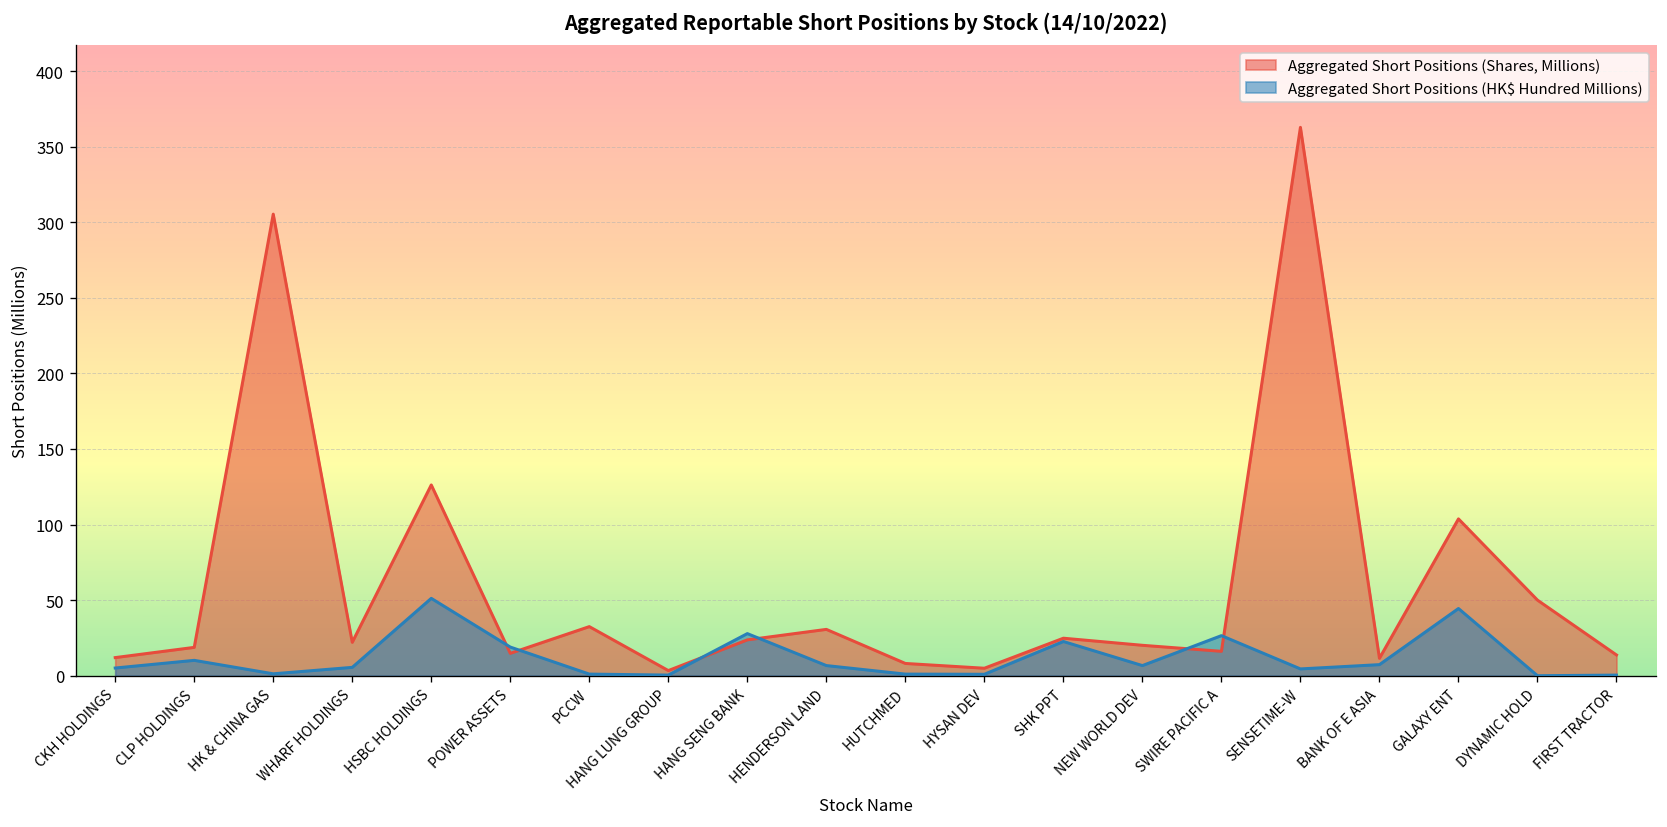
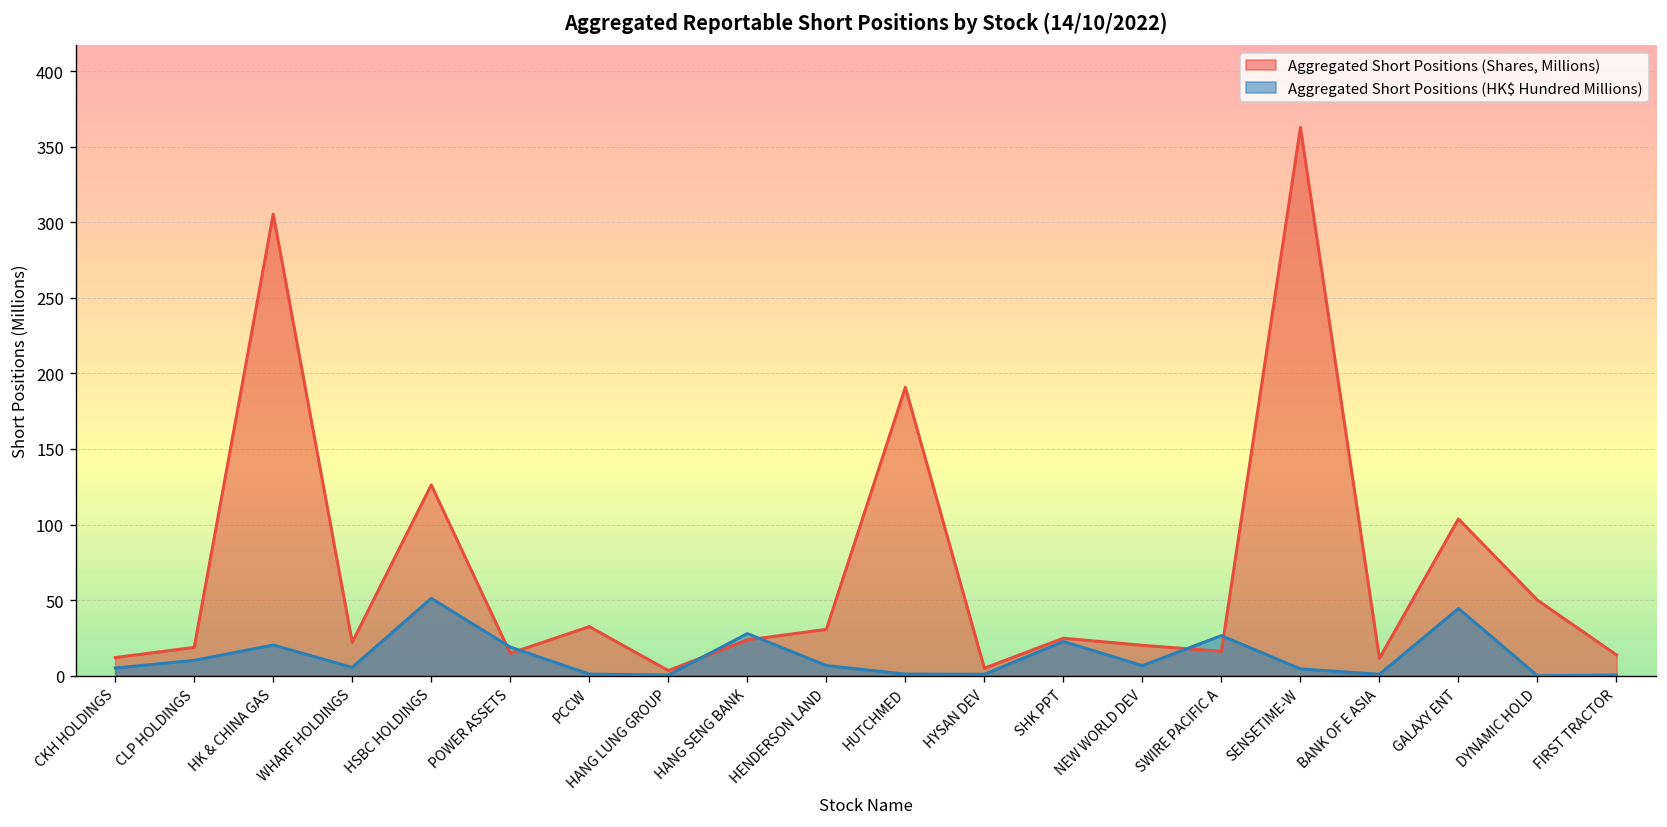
Aggregated Short Positions (HK$ Hundred Millions), HK & CHINA GAS: 1 -> 20
Aggregated Short Positions (Shares, Millions), HUTCHMED: 8 -> 191
Aggregated Short Positions (HK$ Hundred Millions), BANK OF E ASIA: 7 -> 1
